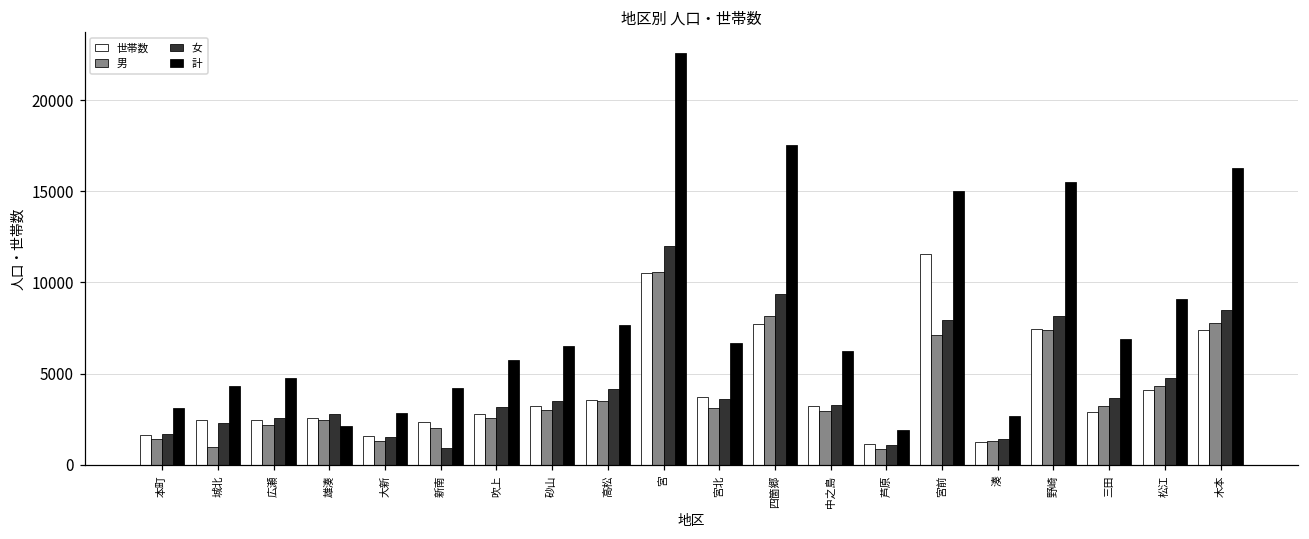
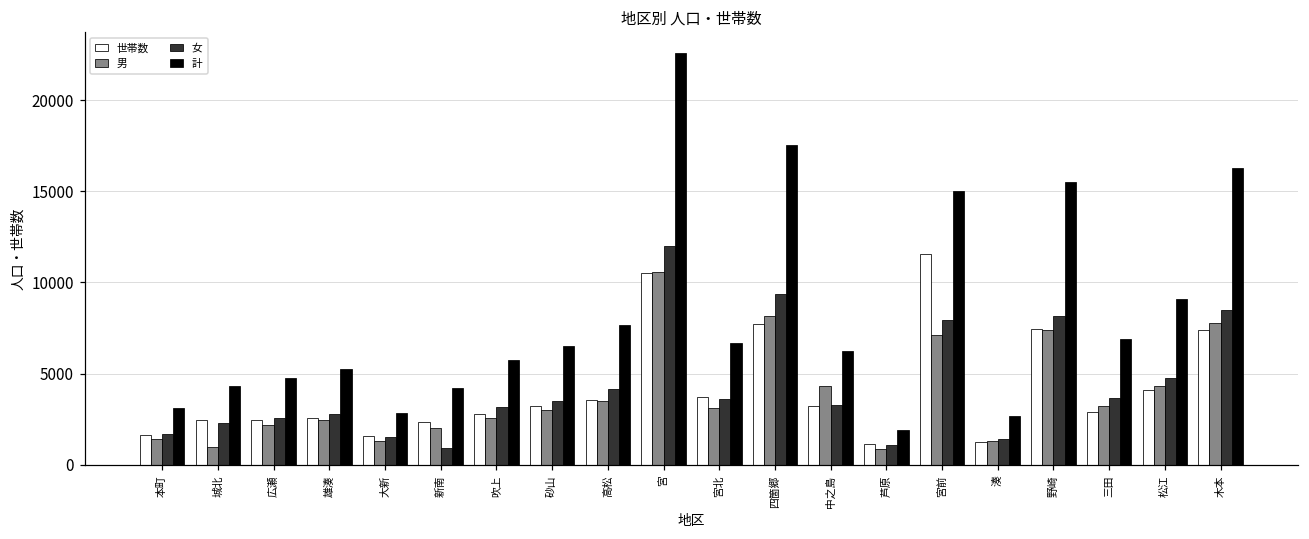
計, 雄湊: 2100 -> 5300
男, 中之島: 3000 -> 4300
